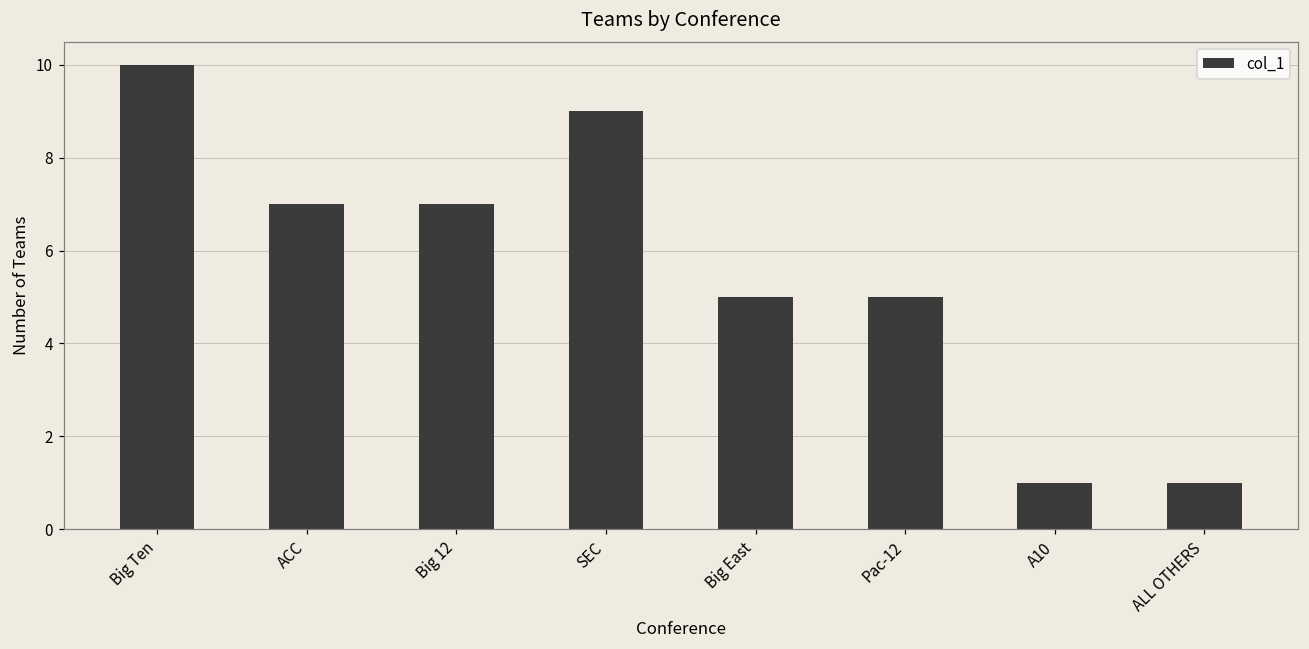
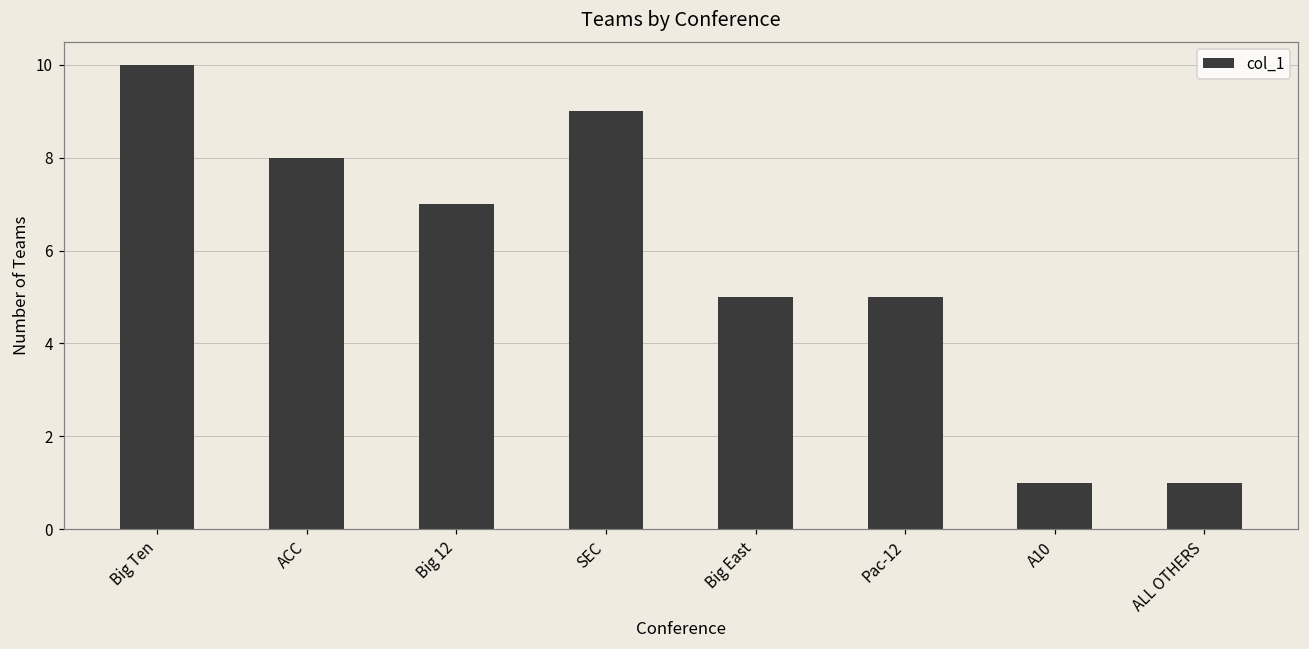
ACC: 7 -> 8
